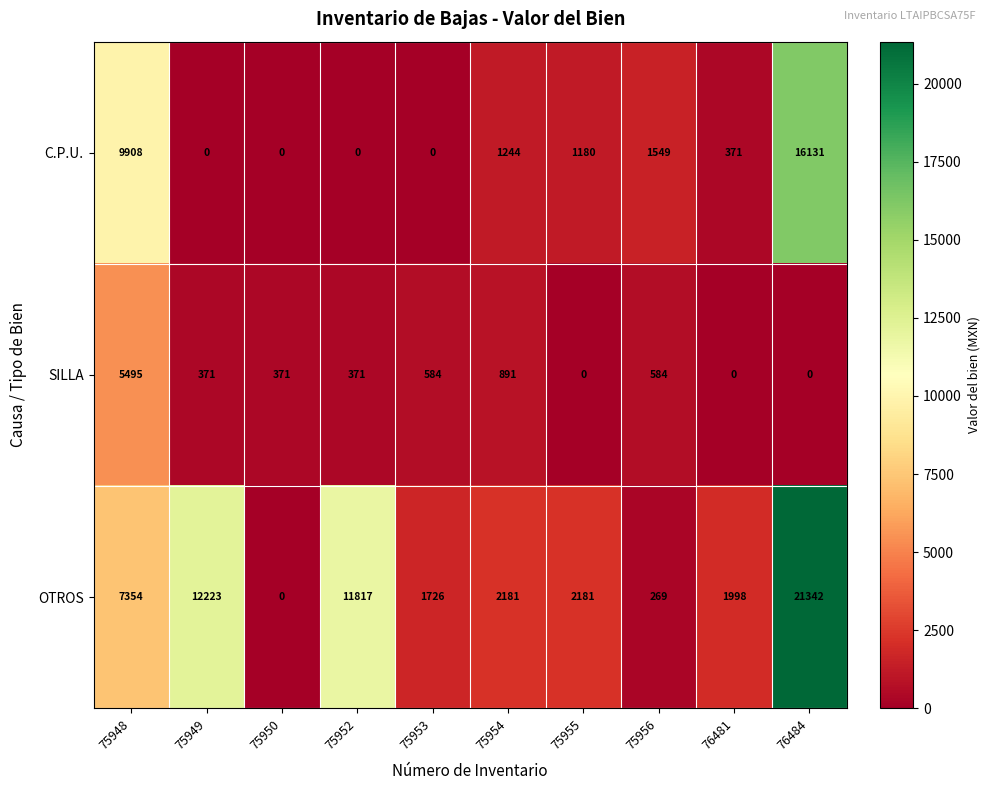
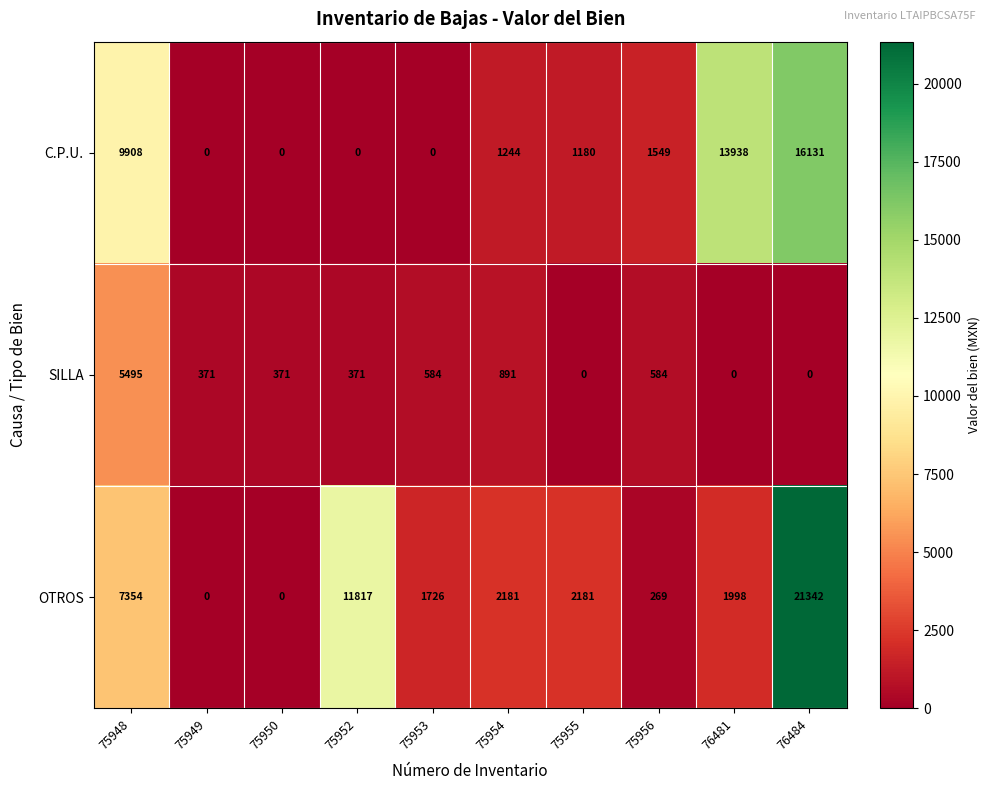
C.P.U., 76481: 371 -> 13938
OTROS, 75949: 12223 -> 0
